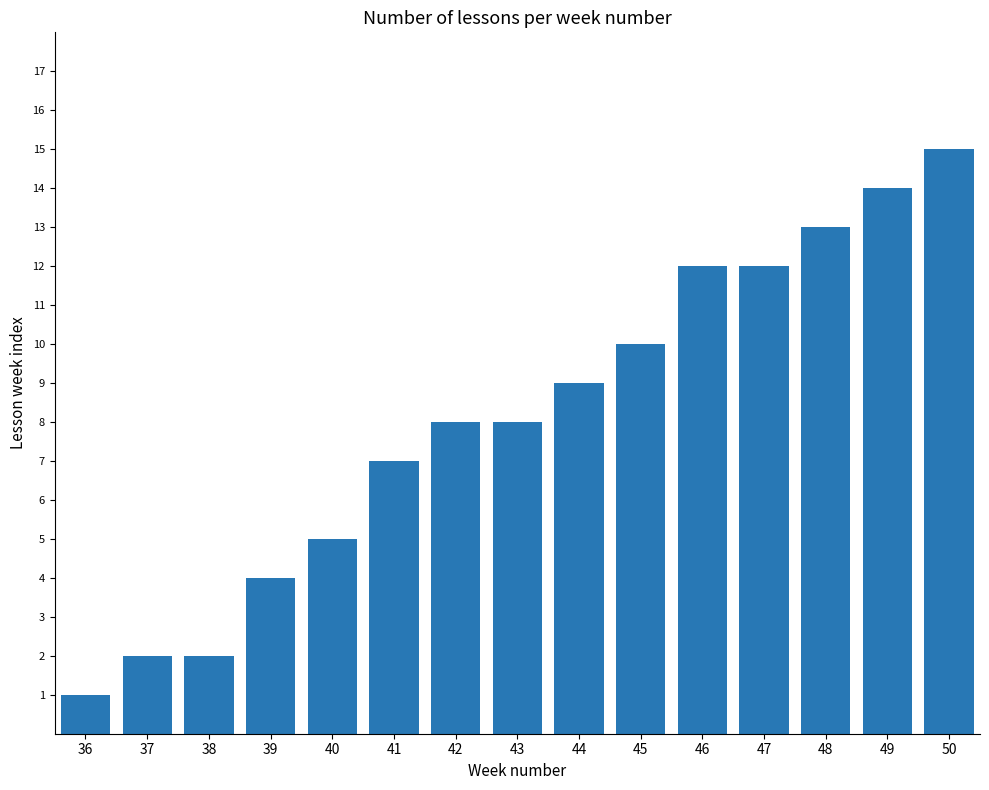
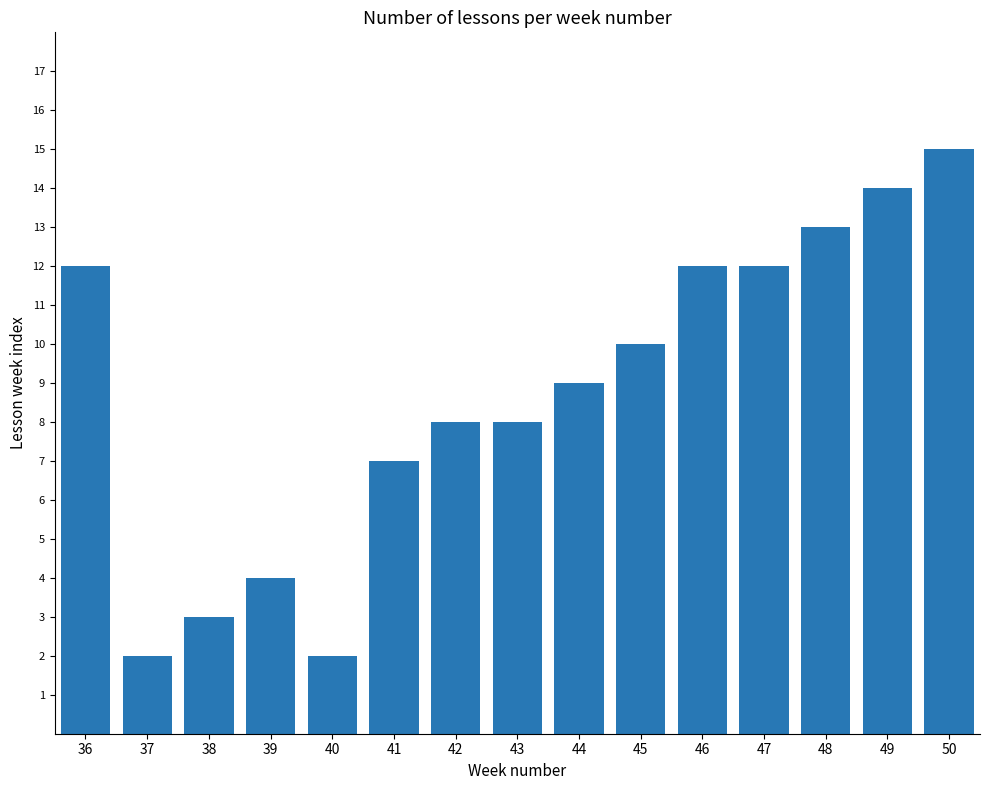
36: 1 -> 12
38: 2 -> 3
40: 5 -> 2
